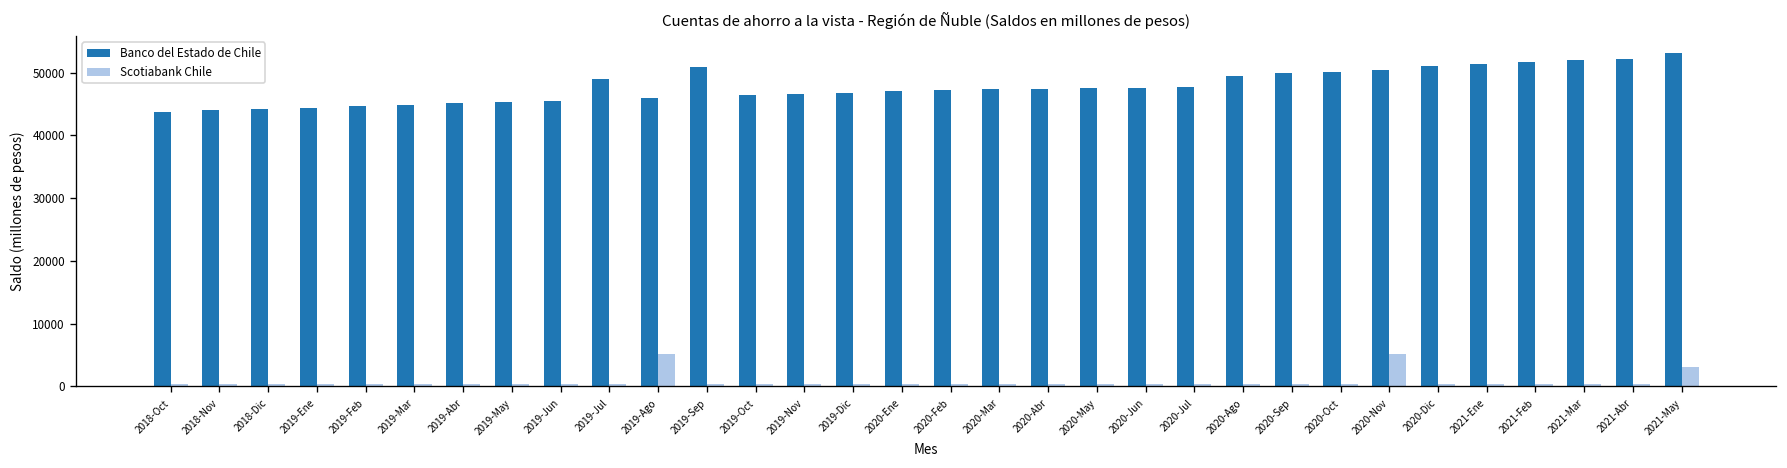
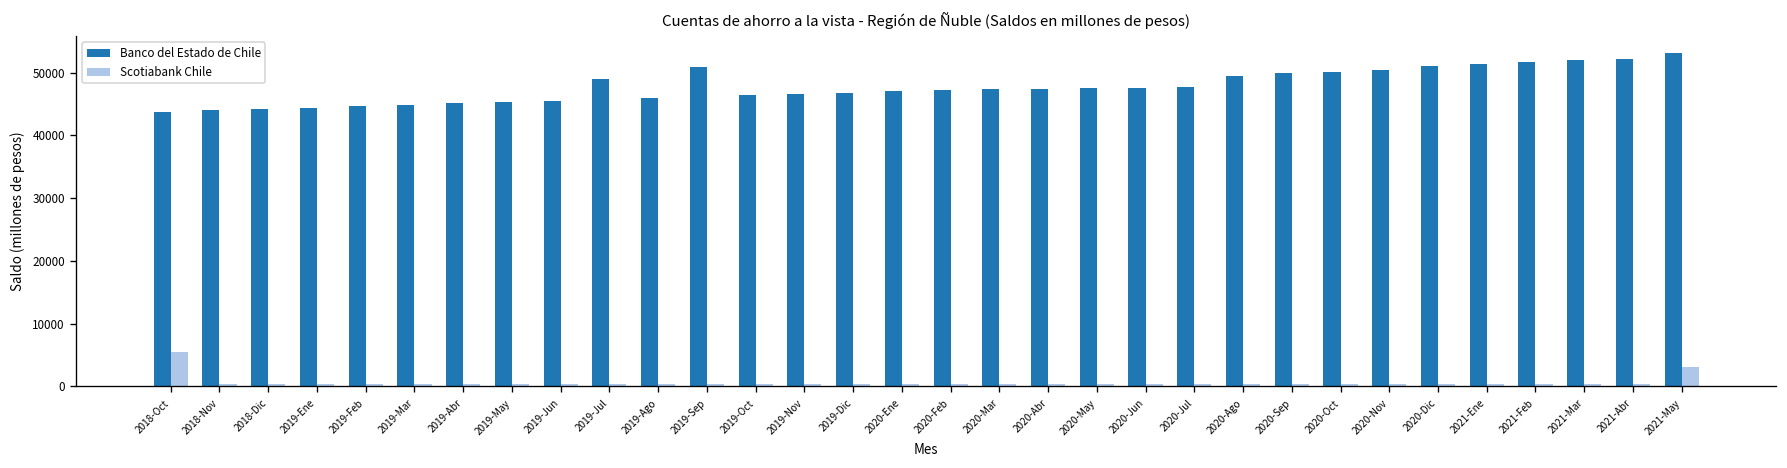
Scotiabank Chile, 2018-Oct: 0 -> 6000
Scotiabank Chile, 2019-Ago: 5000 -> 0
Scotiabank Chile, 2020-Nov: 5000 -> 0
